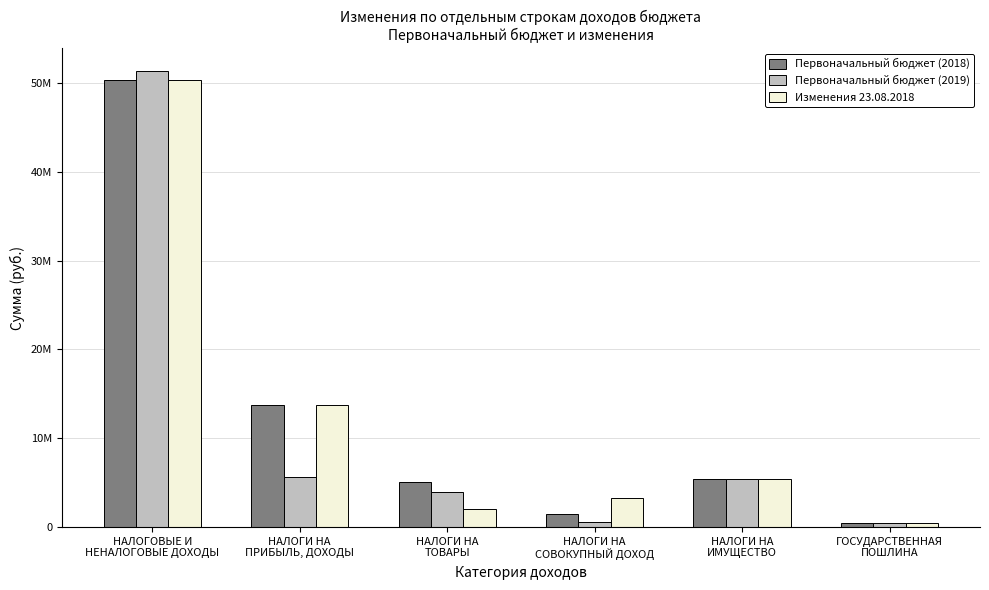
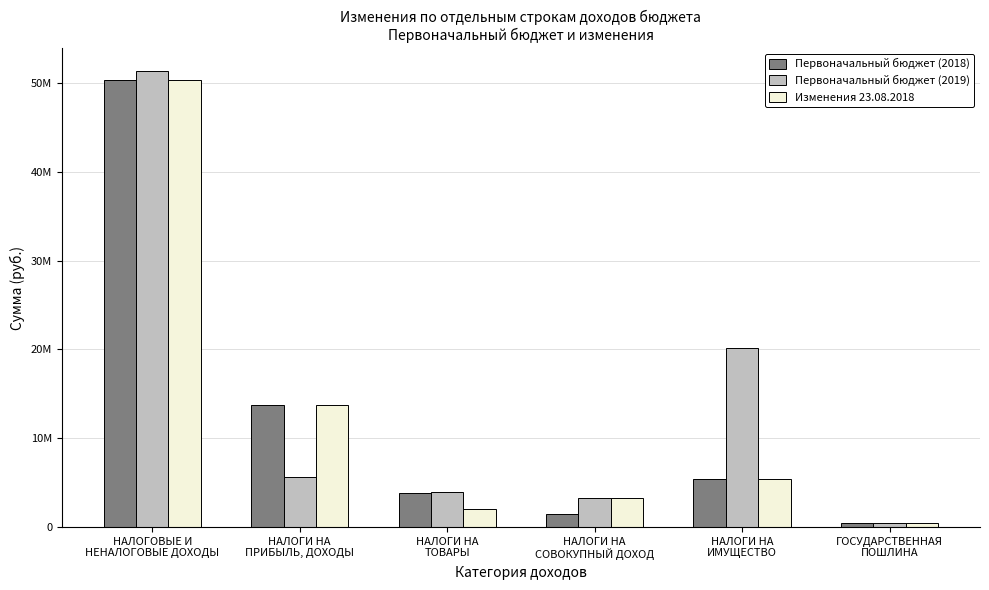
Первоначальный бюджет (2018), НАЛОГИ НА ТОВАРЫ: 5000000 -> 4000000
Первоначальный бюджет (2019), НАЛОГИ НА СОВОКУПНЫЙ ДОХОД: 1000000 -> 3000000
Первоначальный бюджет (2019), НАЛОГИ НА ИМУЩЕСТВО: 5000000 -> 20000000
